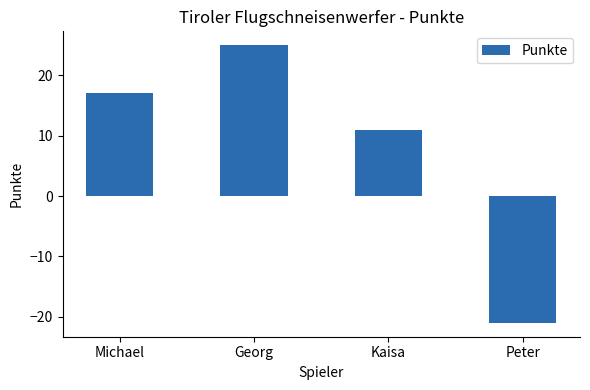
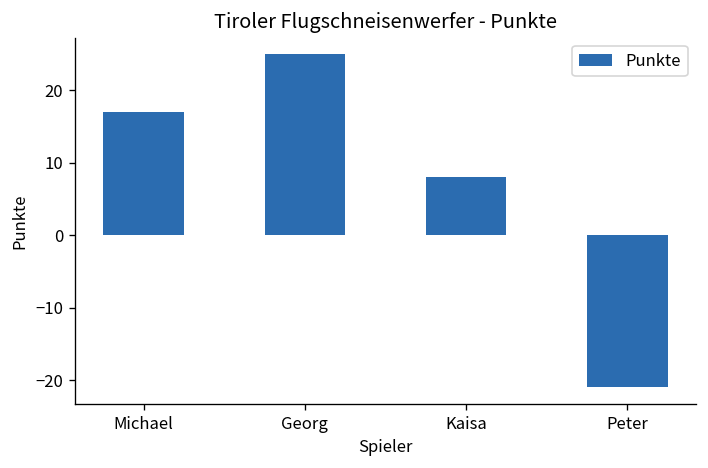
Kaisa: 11 -> 8
